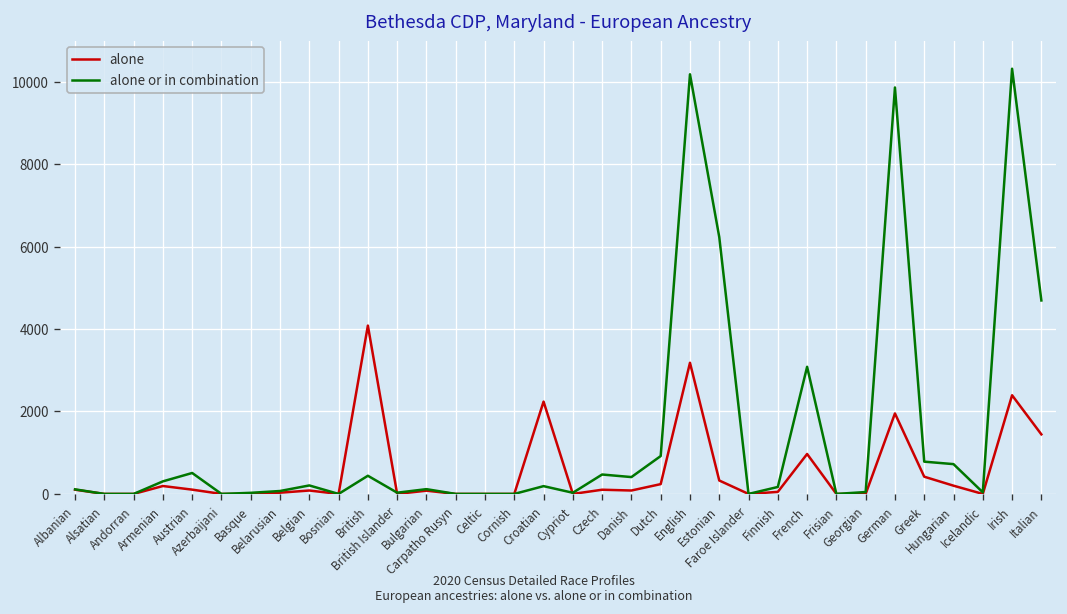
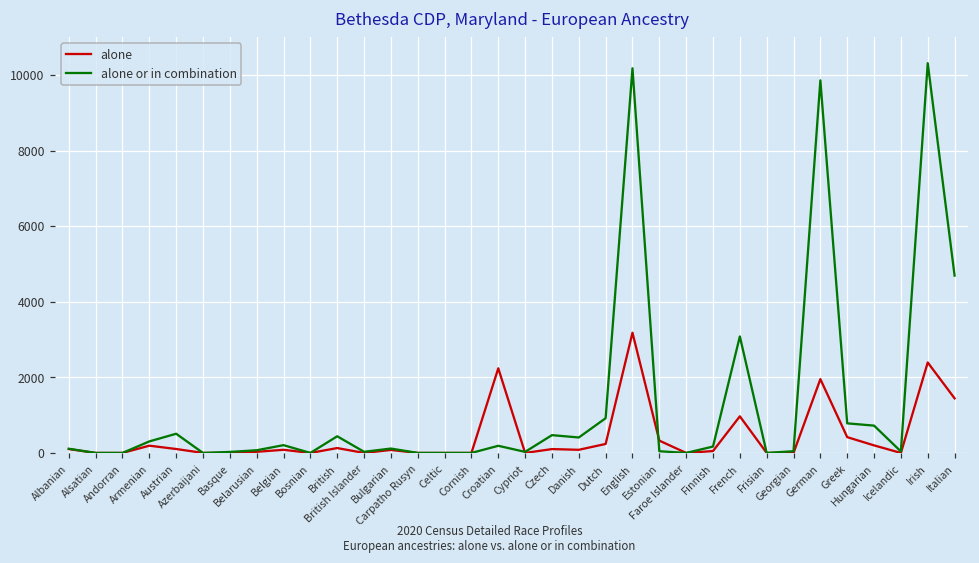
alone, British: 4100 -> 100
alone or in combination, Estonian: 6200 -> 0
